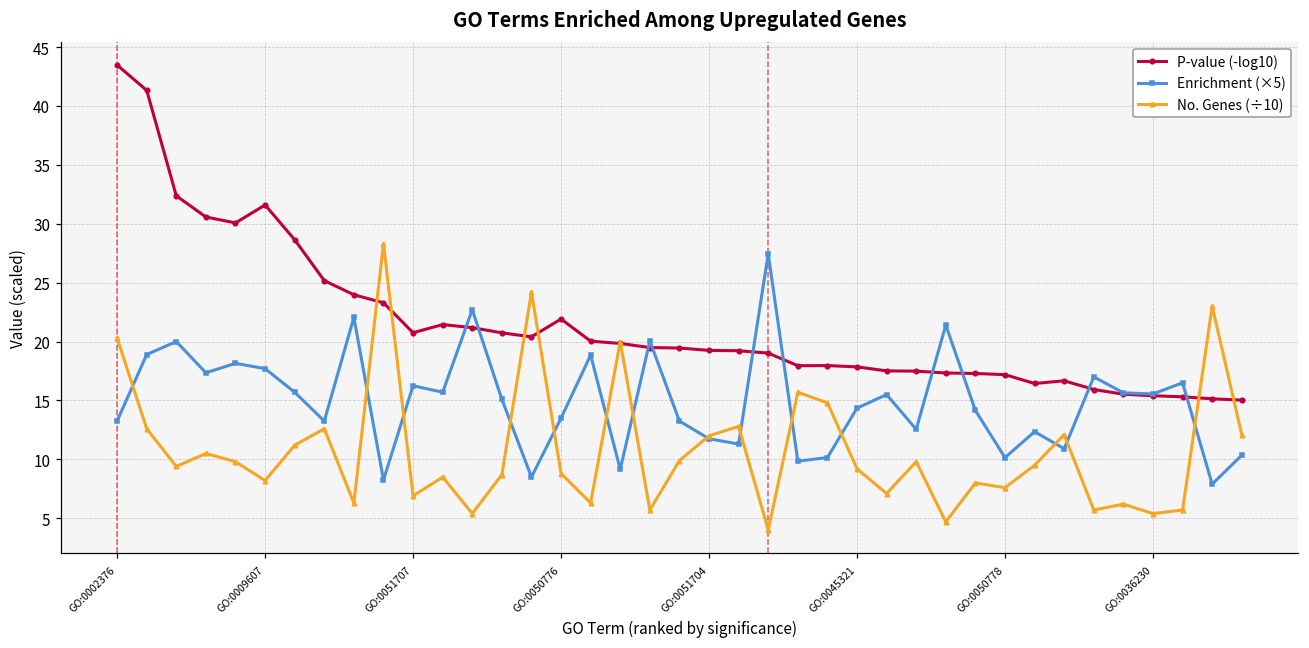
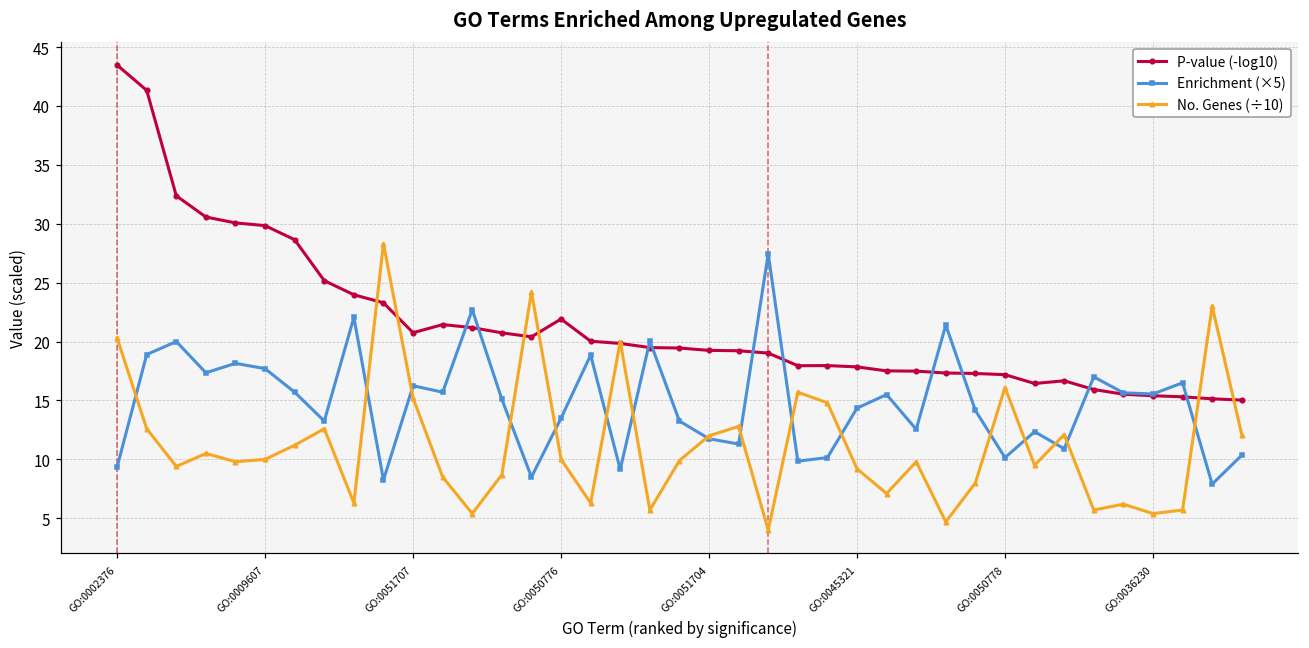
Enrichment (×5), GO:0002376: 13.3 -> 9.4
P-value (-log10), GO:0009607: 31.6 -> 29.8
No. Genes (÷10), GO:0009607: 8.2 -> 10.0
No. Genes (÷10), GO:0051707: 6.9 -> 15.2
No. Genes (÷10), GO:0050776: 8.8 -> 10.0
No. Genes (÷10), GO:0050778: 7.6 -> 16.1
